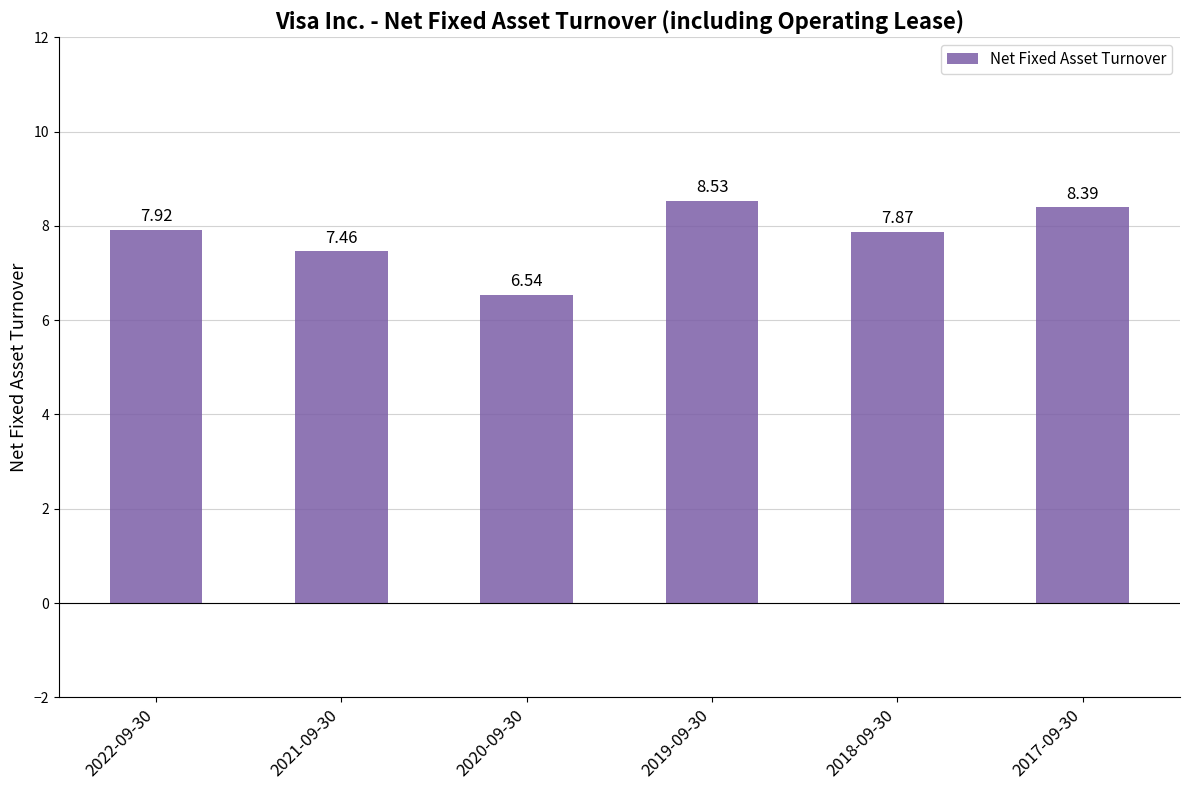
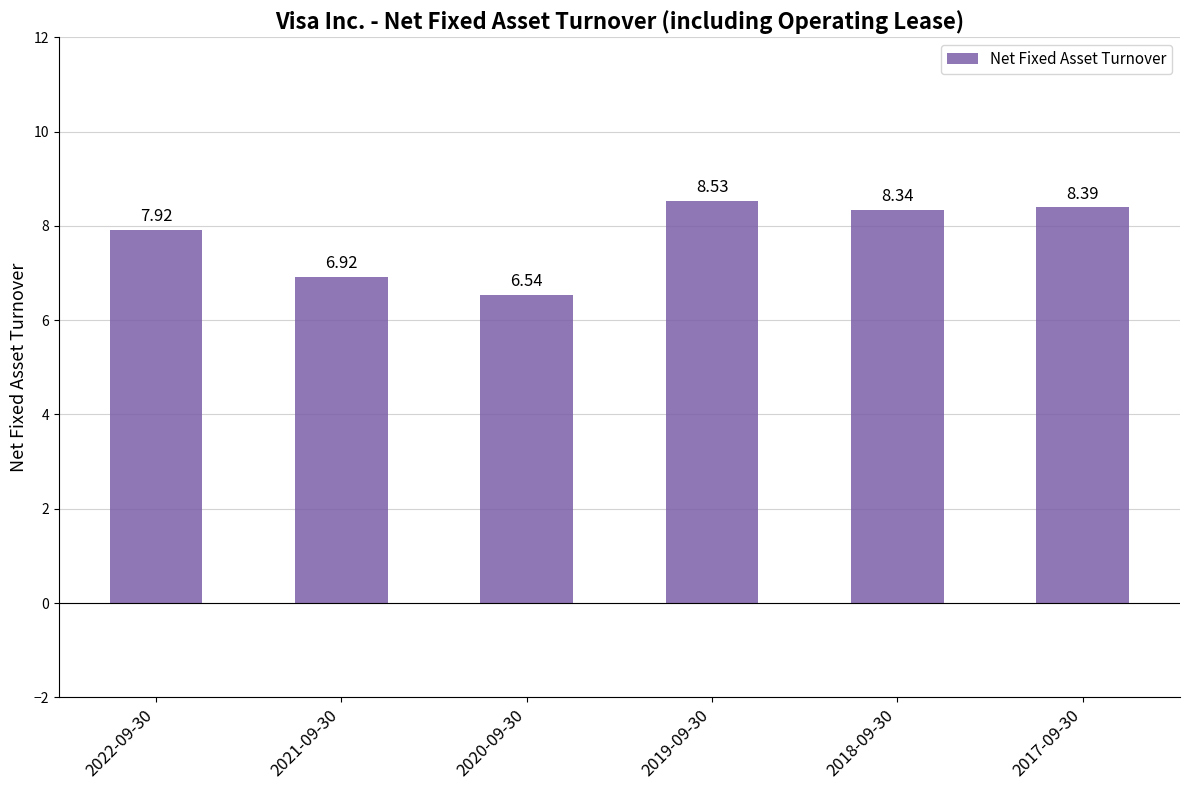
2021-09-30: 7.46 -> 6.92
2018-09-30: 7.87 -> 8.34
